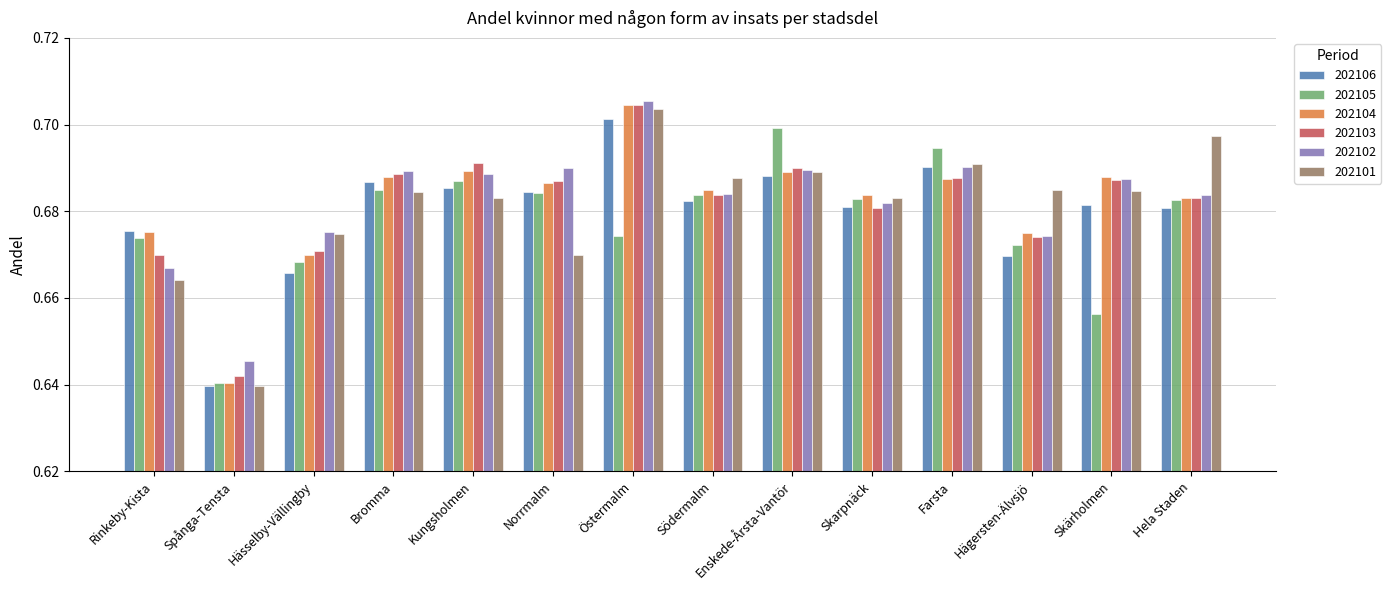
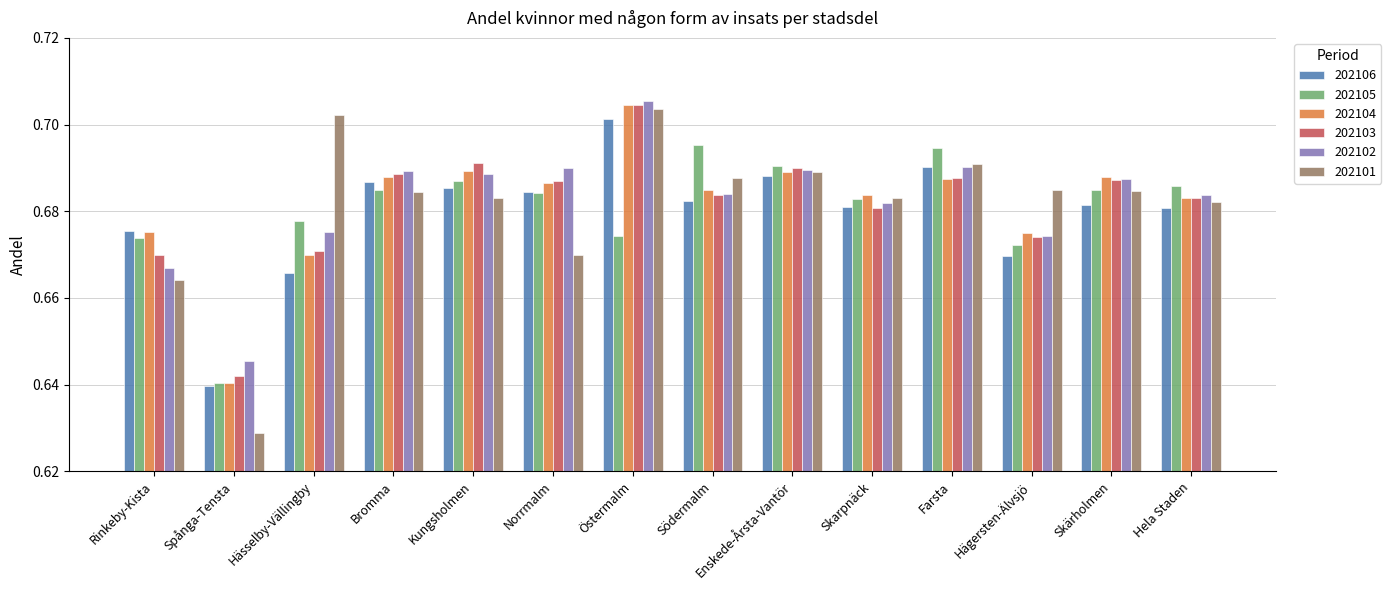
202101, Spånga-Tensta: 0.640 -> 0.629
202105, Hässelby-Vällingby: 0.668 -> 0.678
202101, Hässelby-Vällingby: 0.675 -> 0.702
202105, Södermalm: 0.684 -> 0.695
202105, Enskede-Årsta-Vantör: 0.699 -> 0.691
202105, Skärholmen: 0.656 -> 0.685
202105, Hela Staden: 0.683 -> 0.686
202101, Hela Staden: 0.697 -> 0.682
